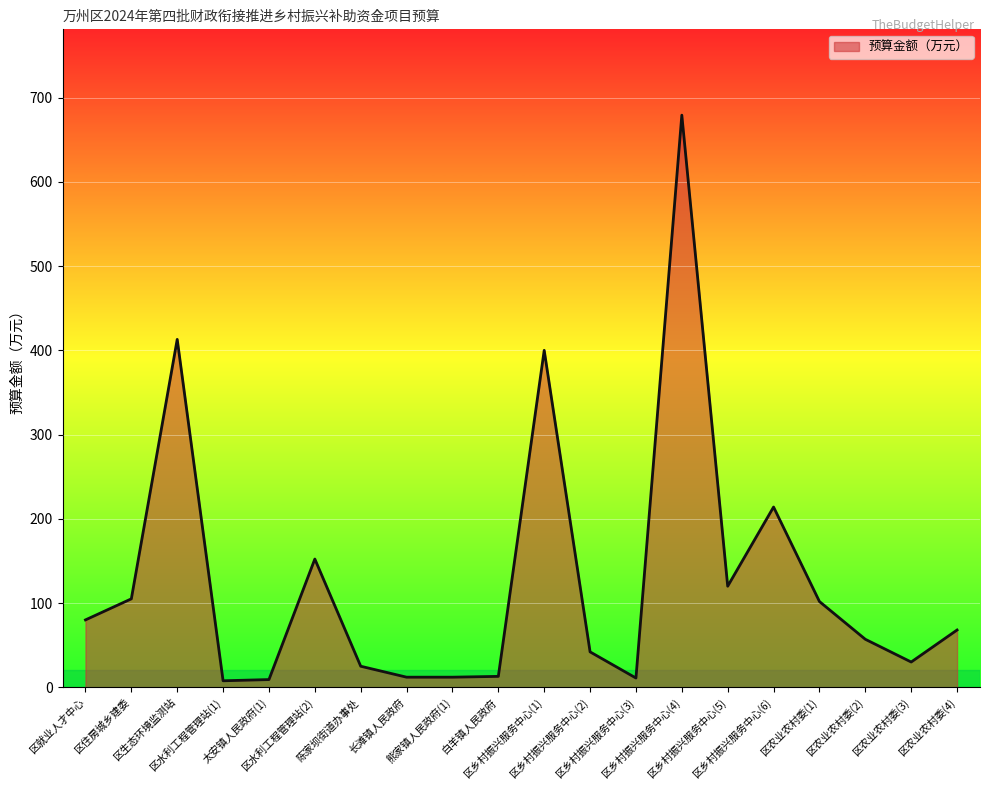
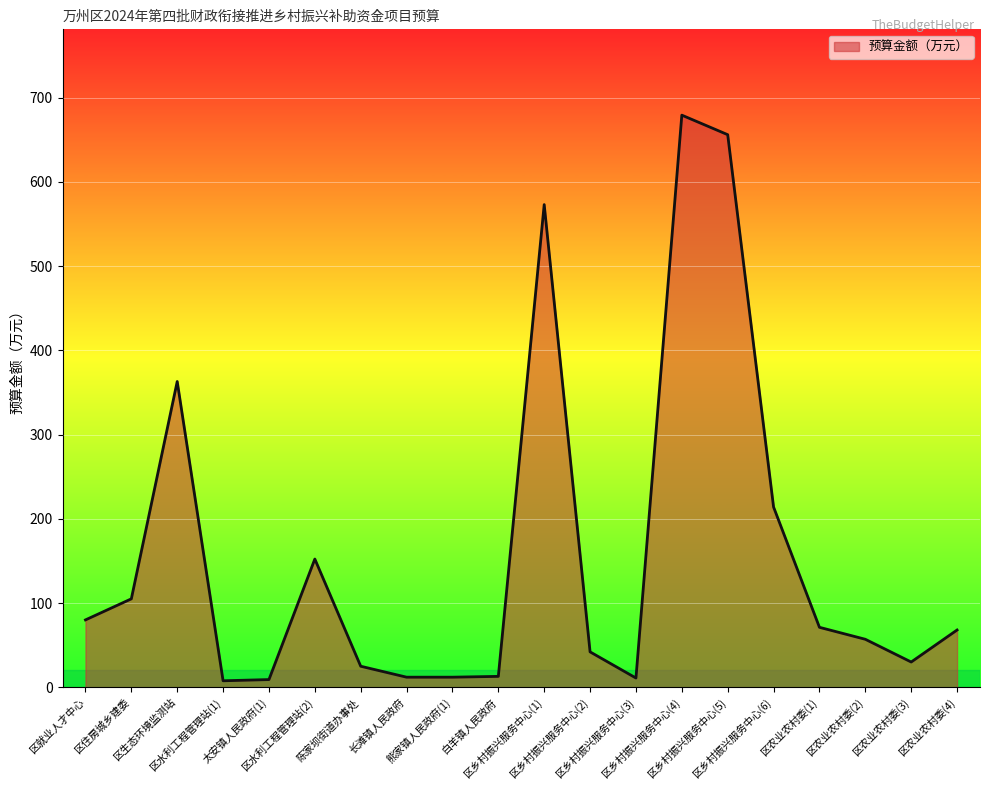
区生态环境监测站: 410 -> 360
区乡村振兴服务中心(1): 400 -> 570
区乡村振兴服务中心(5): 120 -> 660
区农业农村委(1): 100 -> 70
